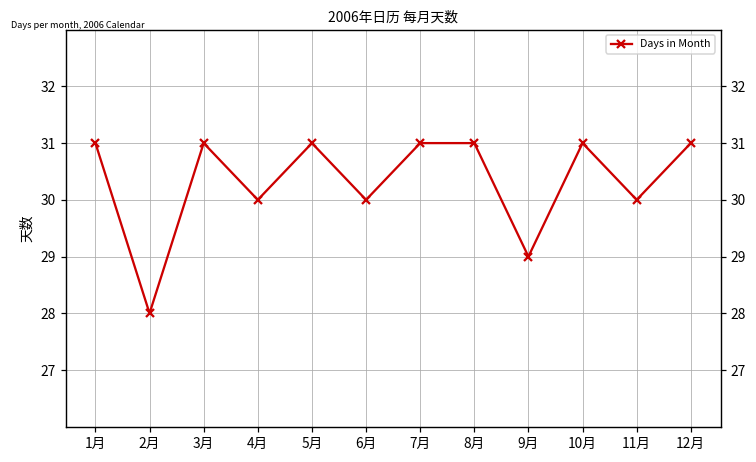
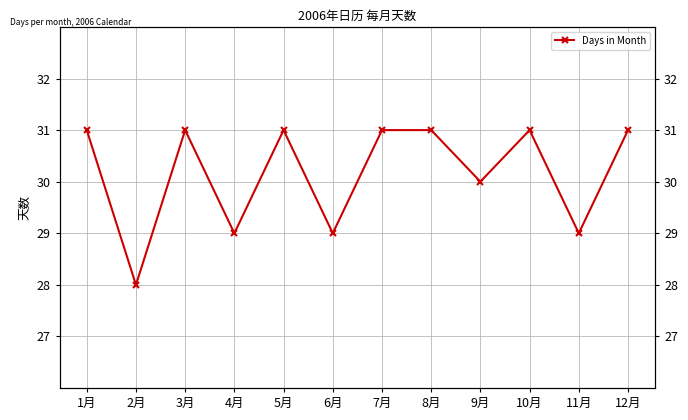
4月: 30 -> 29
6月: 30 -> 29
9月: 29 -> 30
11月: 30 -> 29
